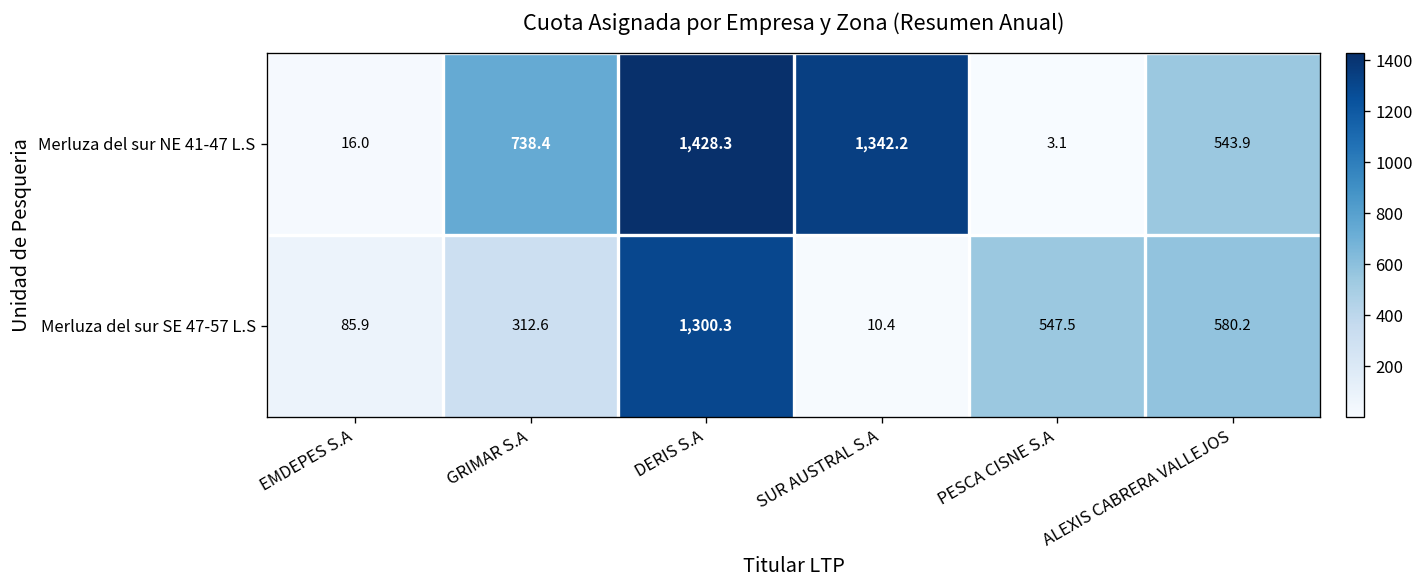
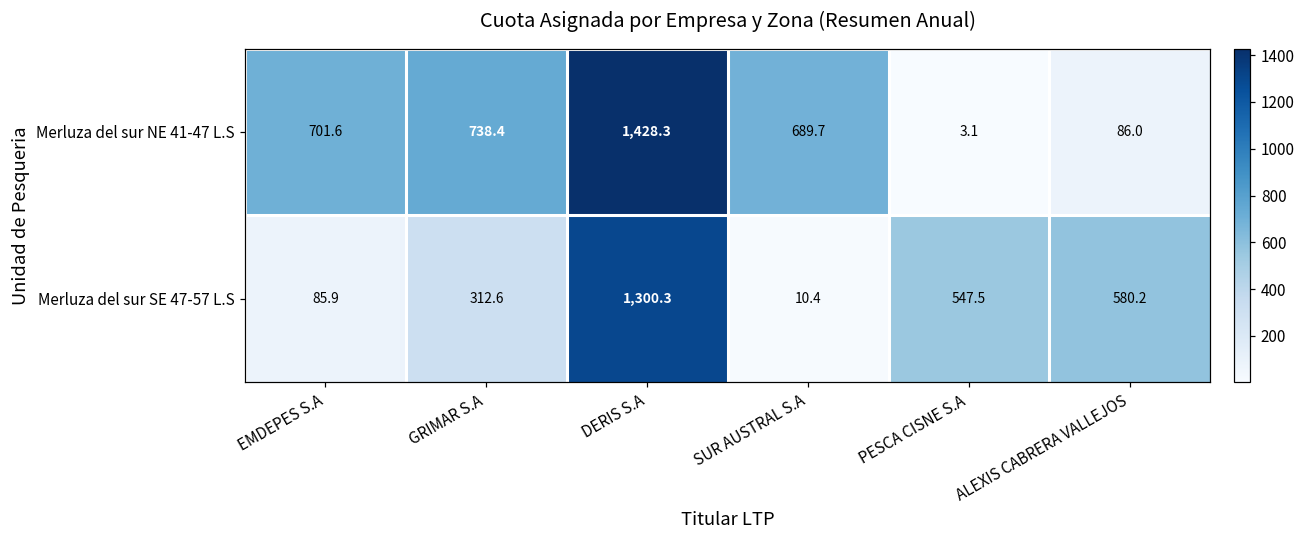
Merluza del sur NE 41-47 L.S, EMDEPES S.A: 16.0 -> 701.6
Merluza del sur NE 41-47 L.S, SUR AUSTRAL S.A: 1,342.2 -> 689.7
Merluza del sur NE 41-47 L.S, ALEXIS CABRERA VALLEJOS: 543.9 -> 86.0
